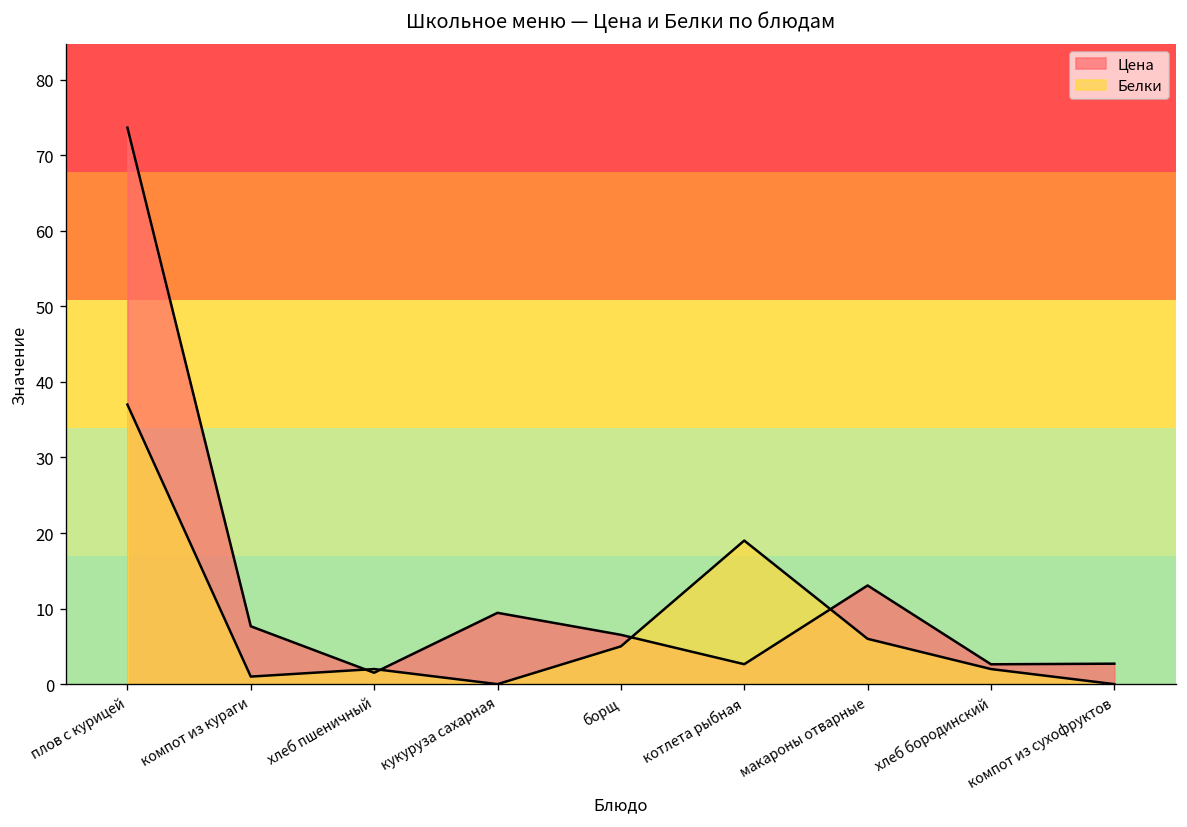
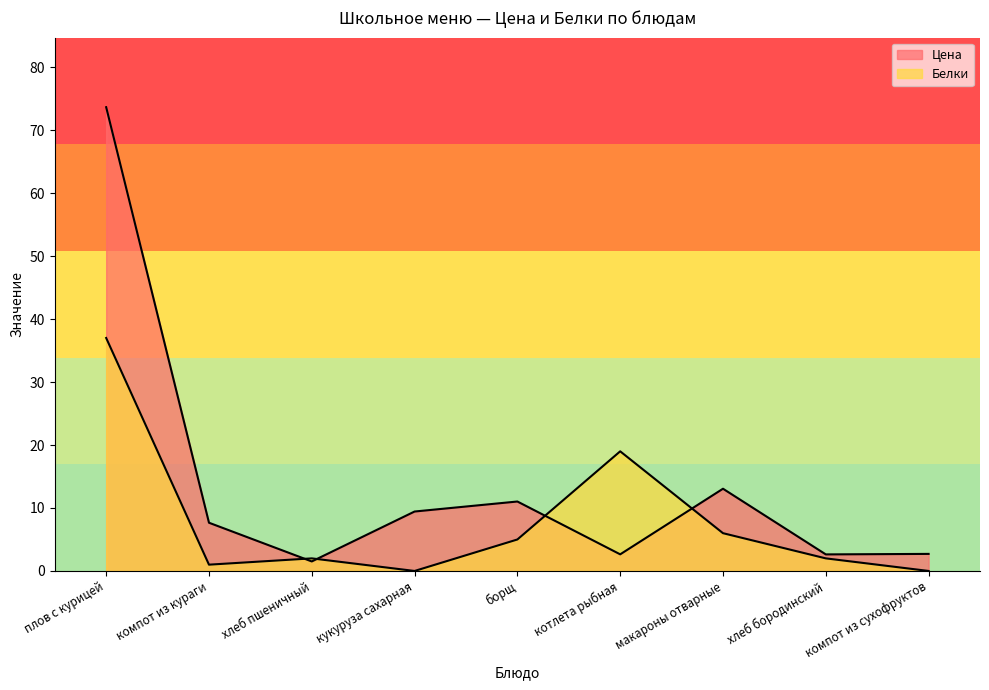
Цена, борщ: 7 -> 11
